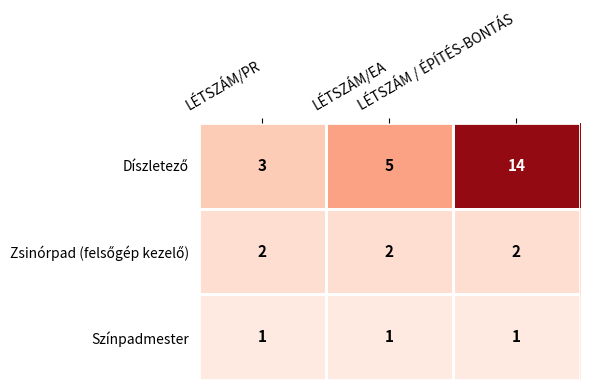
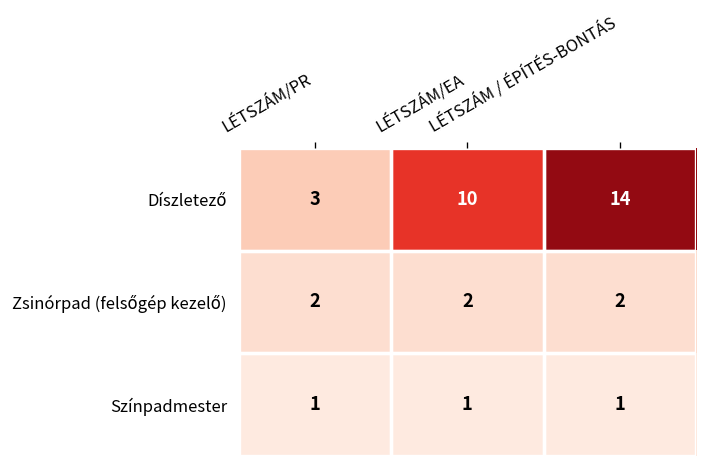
Díszletező, LÉTSZÁM/EA: 5 -> 10
